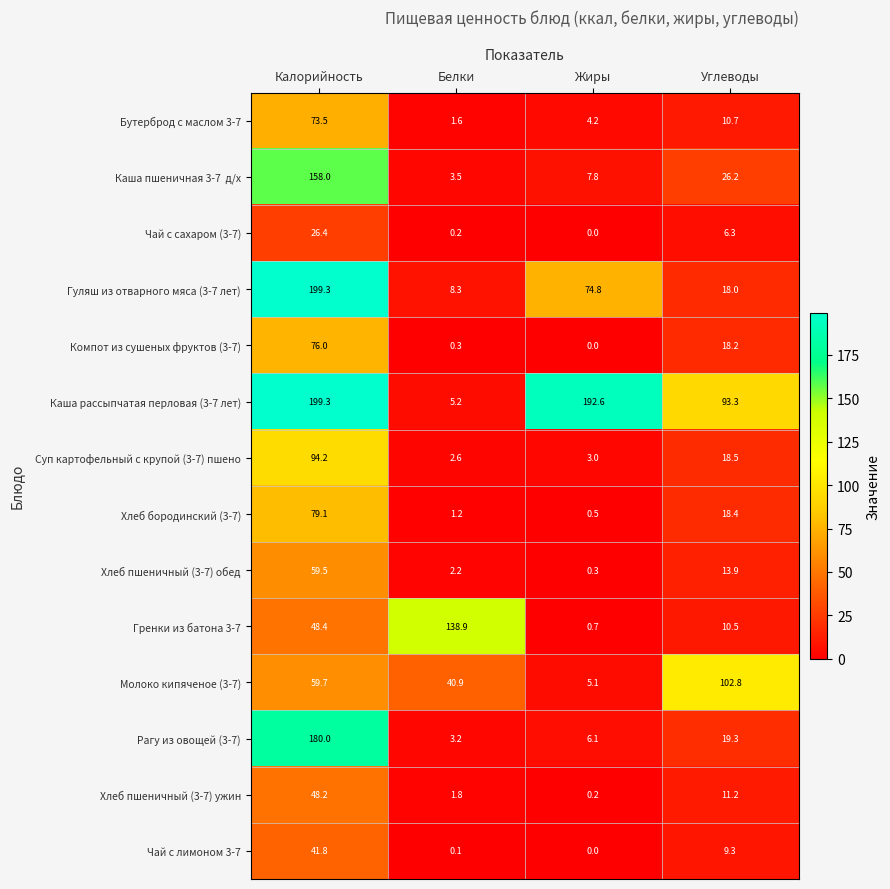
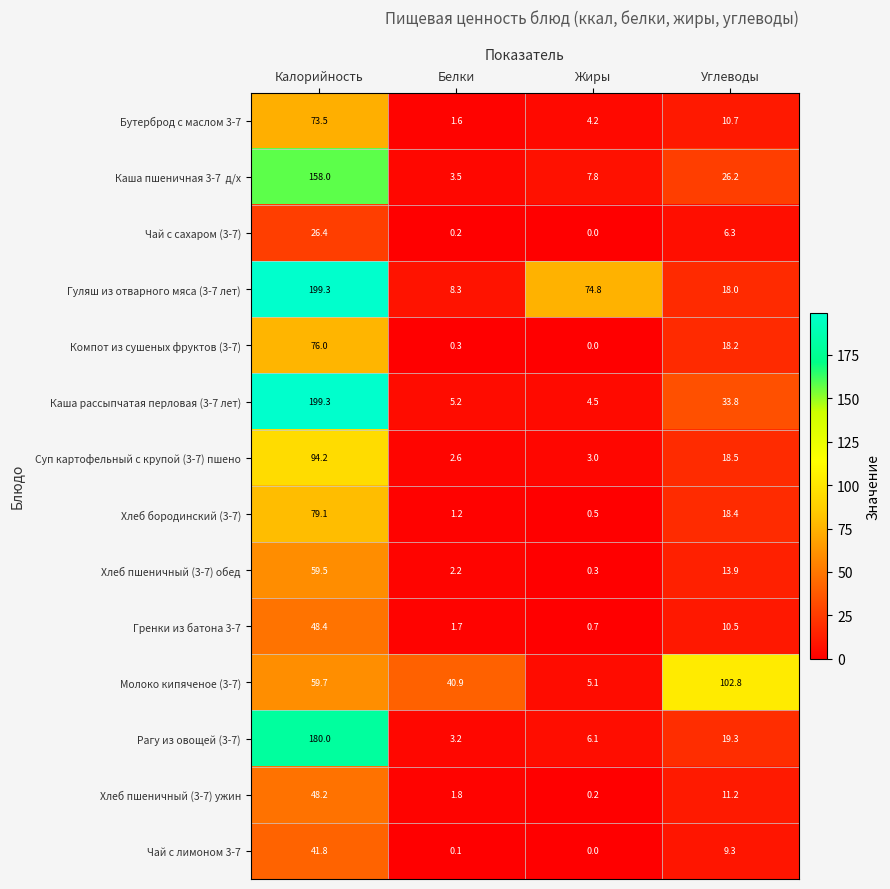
Каша рассыпчатая перловая (3-7 лет), Жиры: 192.6 -> 4.5
Каша рассыпчатая перловая (3-7 лет), Углеводы: 93.3 -> 33.8
Гренки из батона 3-7, Белки: 138.9 -> 1.7
